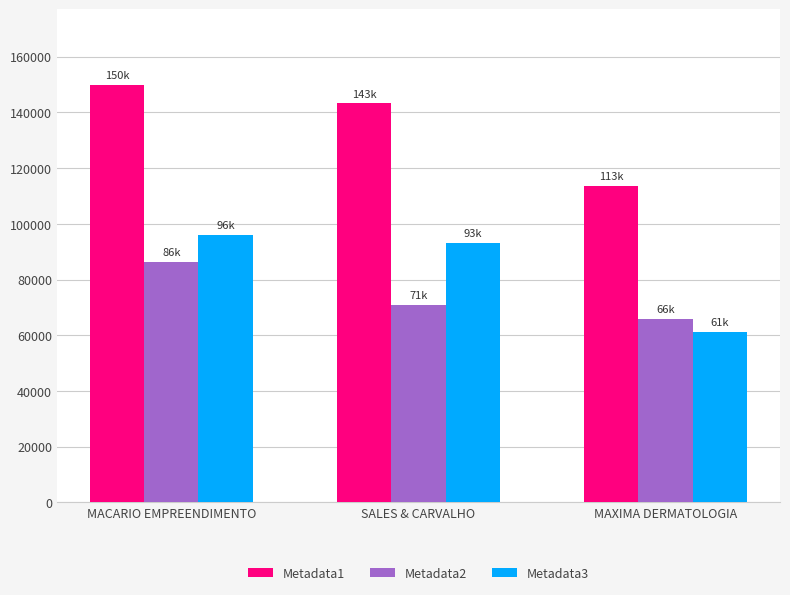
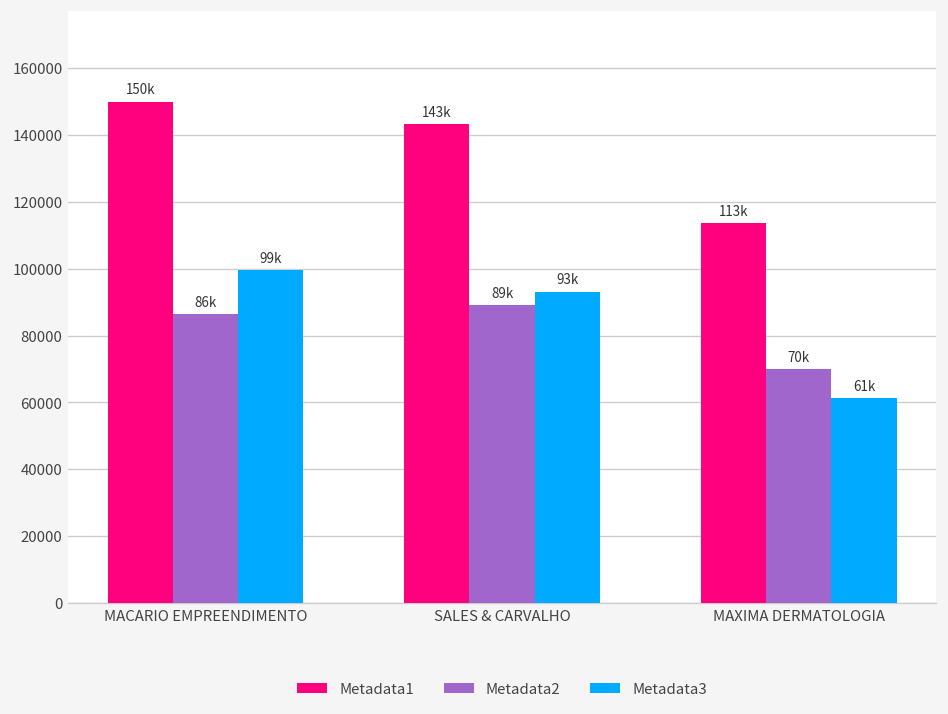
Metadata3, MACARIO EMPREENDIMENTO: 96k -> 99k
Metadata2, SALES & CARVALHO: 71k -> 89k
Metadata2, MAXIMA DERMATOLOGIA: 66k -> 70k
